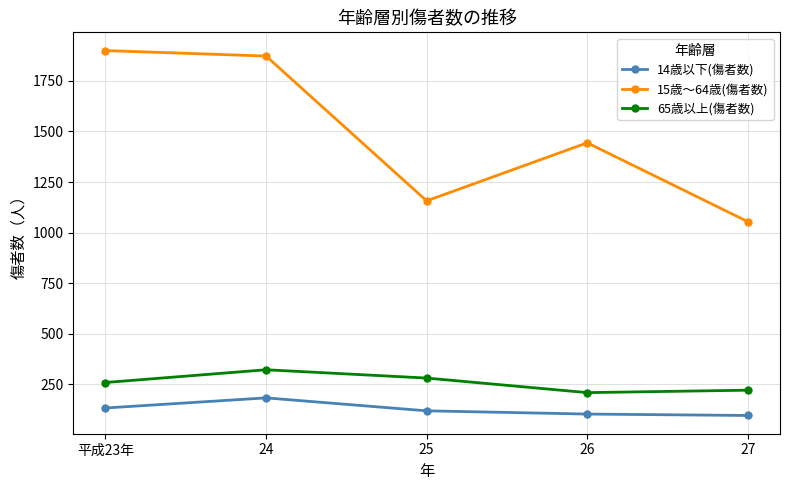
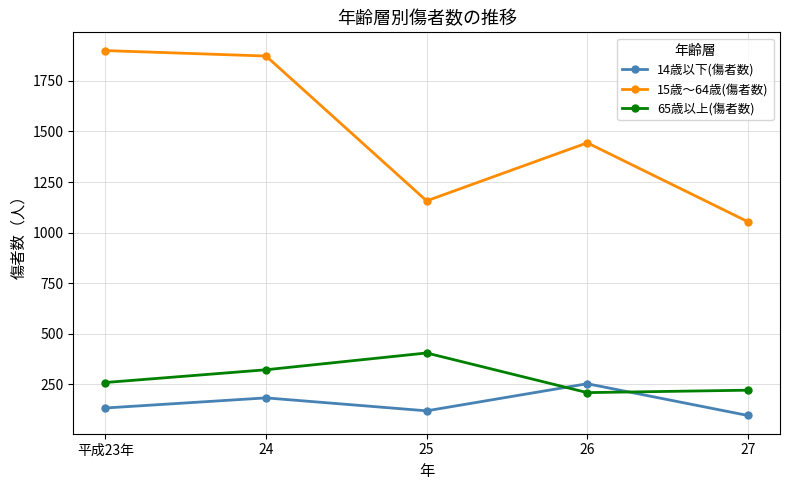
65歳以上(傷者数), 25: 280 -> 410
14歳以下(傷者数), 26: 100 -> 250
